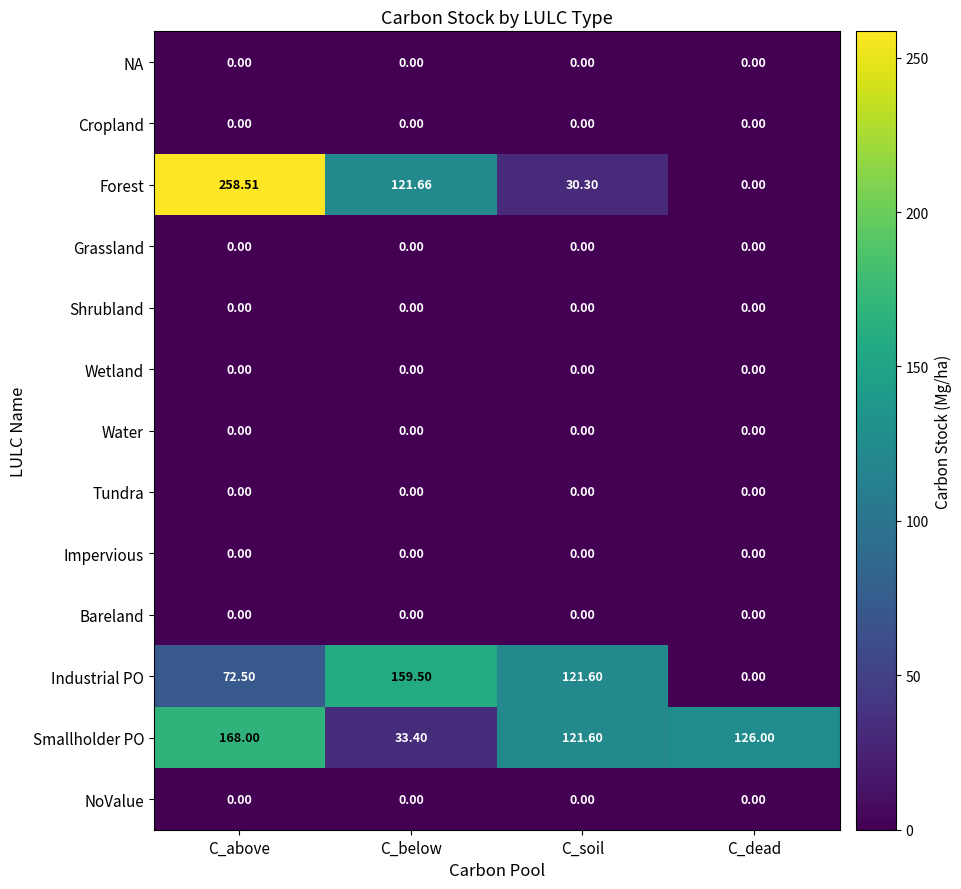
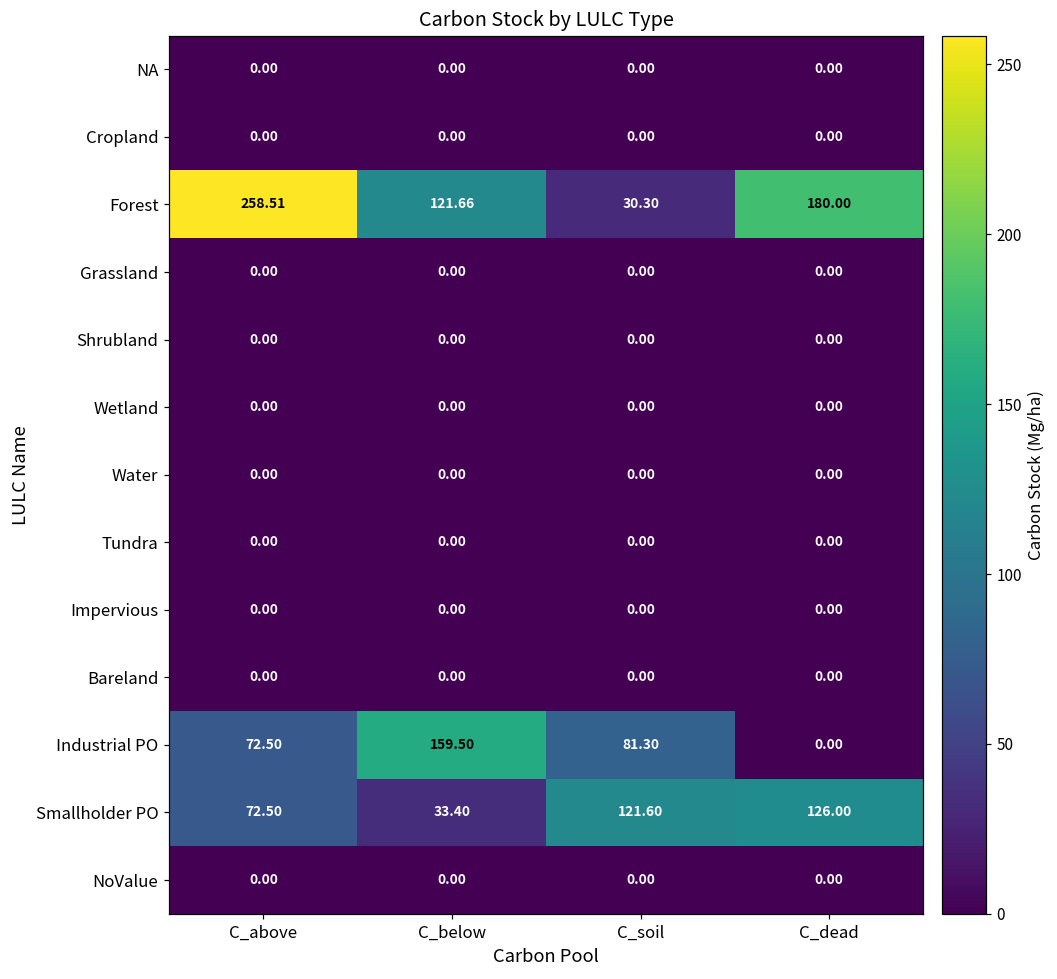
Forest, C_dead: 0.00 -> 180.00
Industrial PO, C_soil: 121.60 -> 81.30
Smallholder PO, C_above: 168.00 -> 72.50
